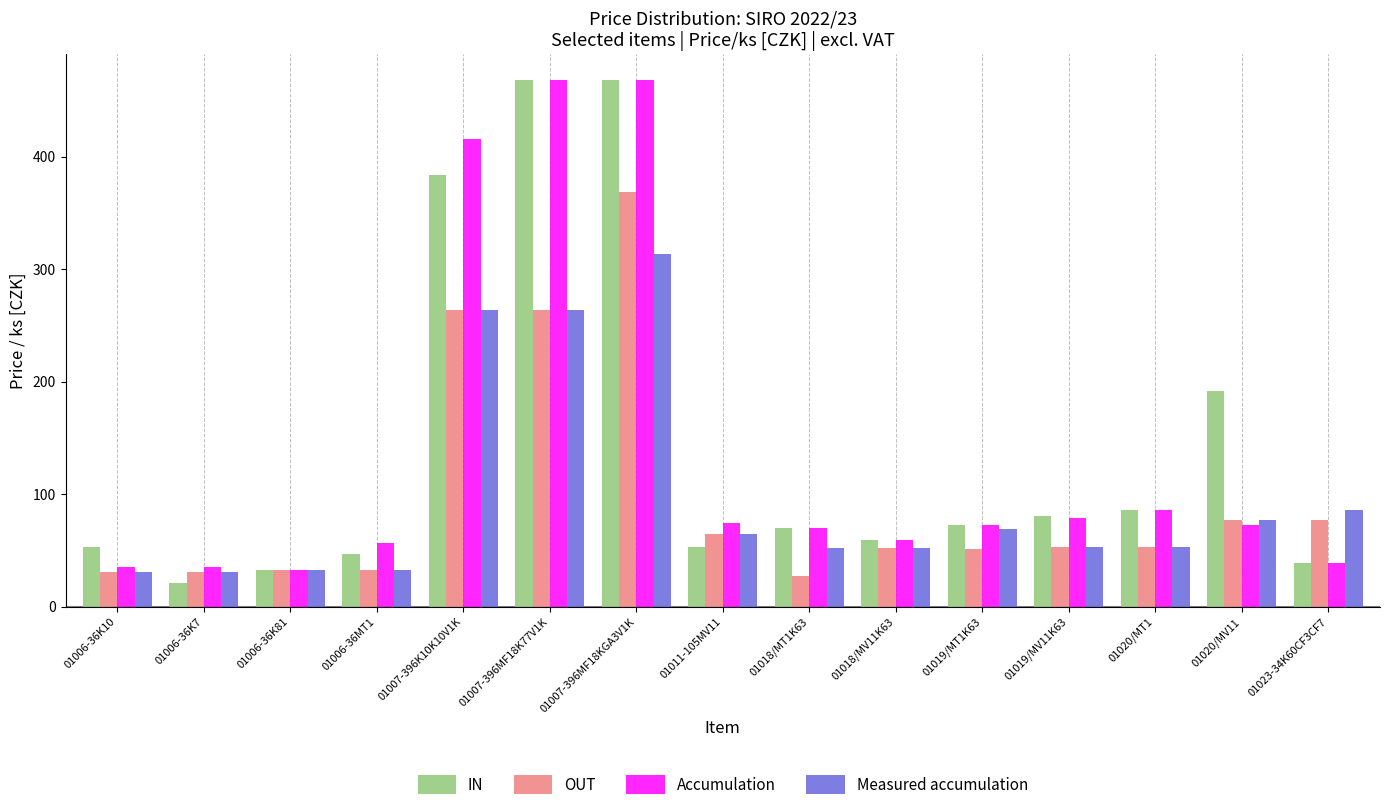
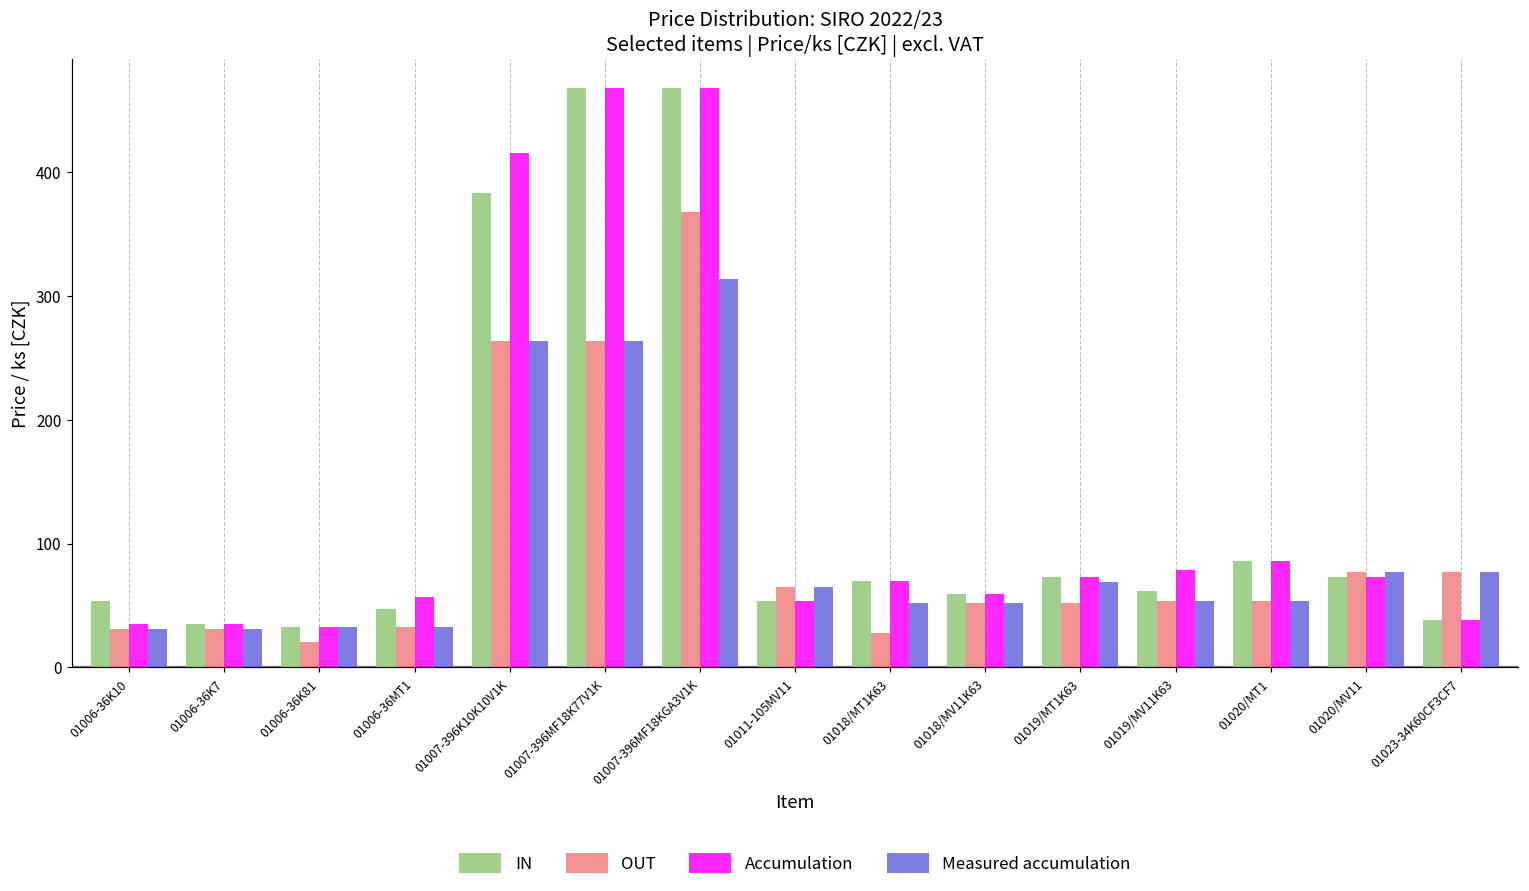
IN, 01006-36K7: 22 -> 35
OUT, 01006-36K81: 32 -> 21
Accumulation, 01011-105MV11: 75 -> 53
IN, 01019/MV11K63: 81 -> 62
IN, 01020/MV11: 192 -> 73
Measured accumulation, 01023-34K60CF3CF7: 86 -> 77
